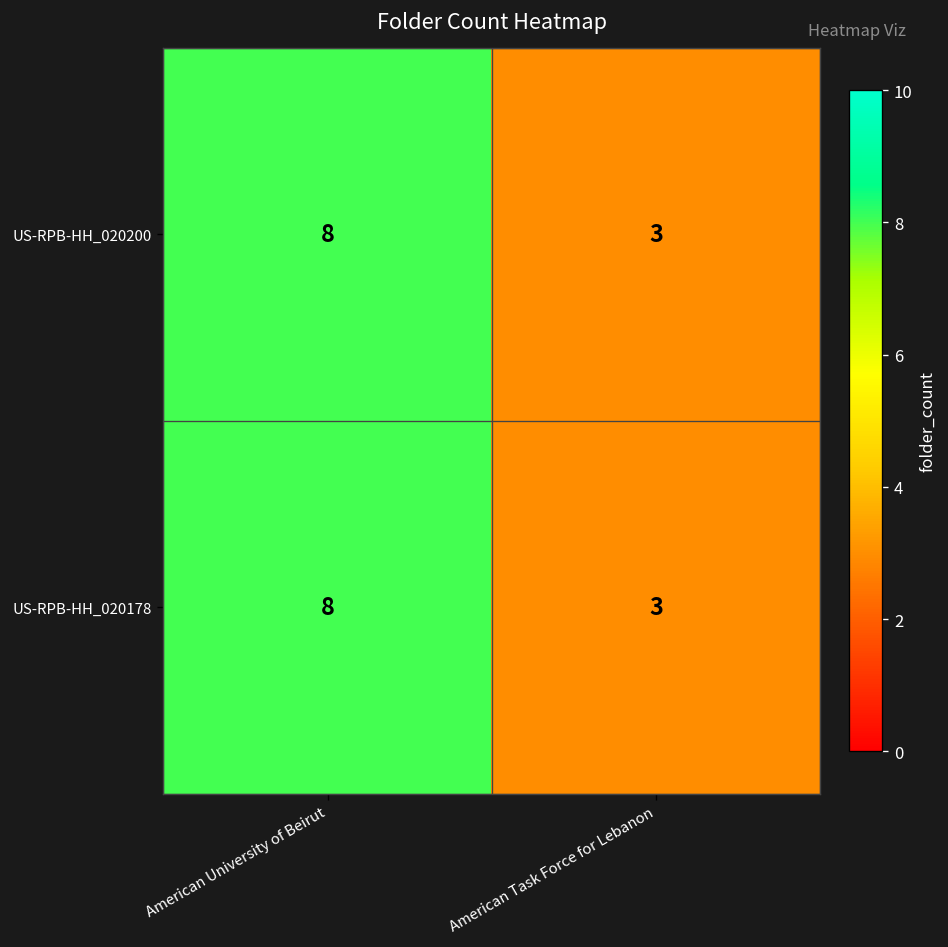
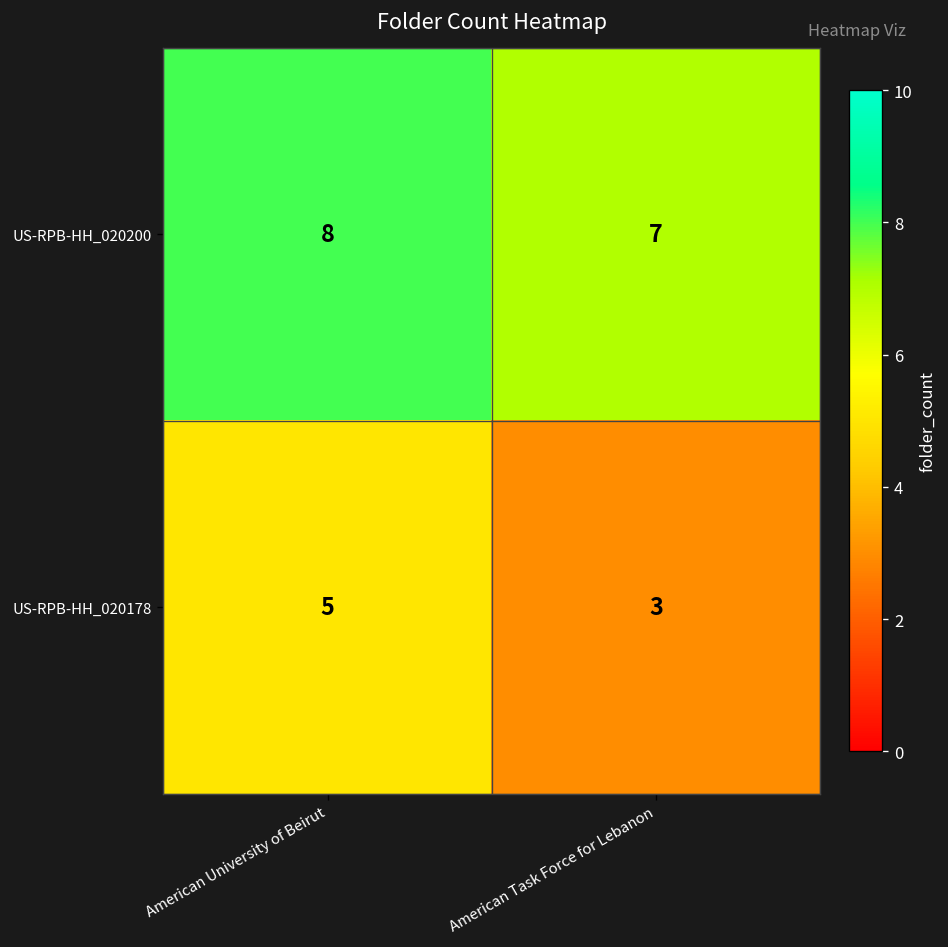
US-RPB-HH_020200, American Task Force for Lebanon: 3 -> 7
US-RPB-HH_020178, American University of Beirut: 8 -> 5
